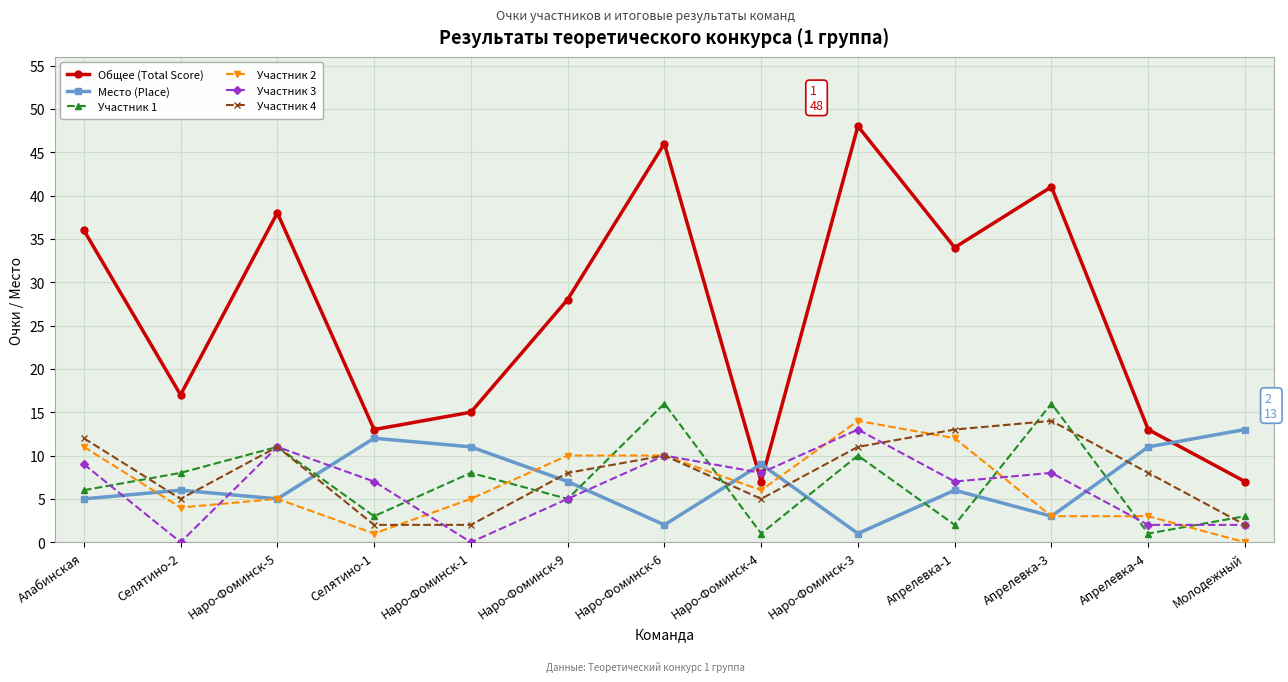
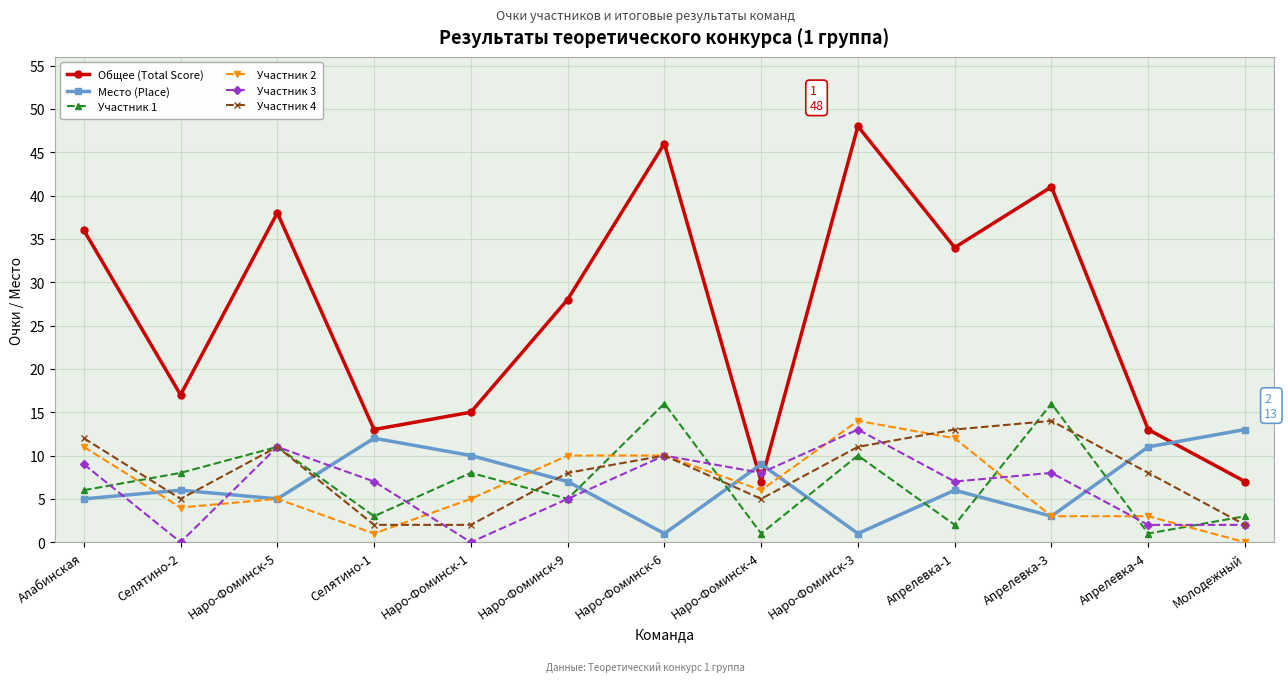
Место (Place), Наро-Фоминск-1: 11 -> 10
Место (Place), Наро-Фоминск-6: 2 -> 1
